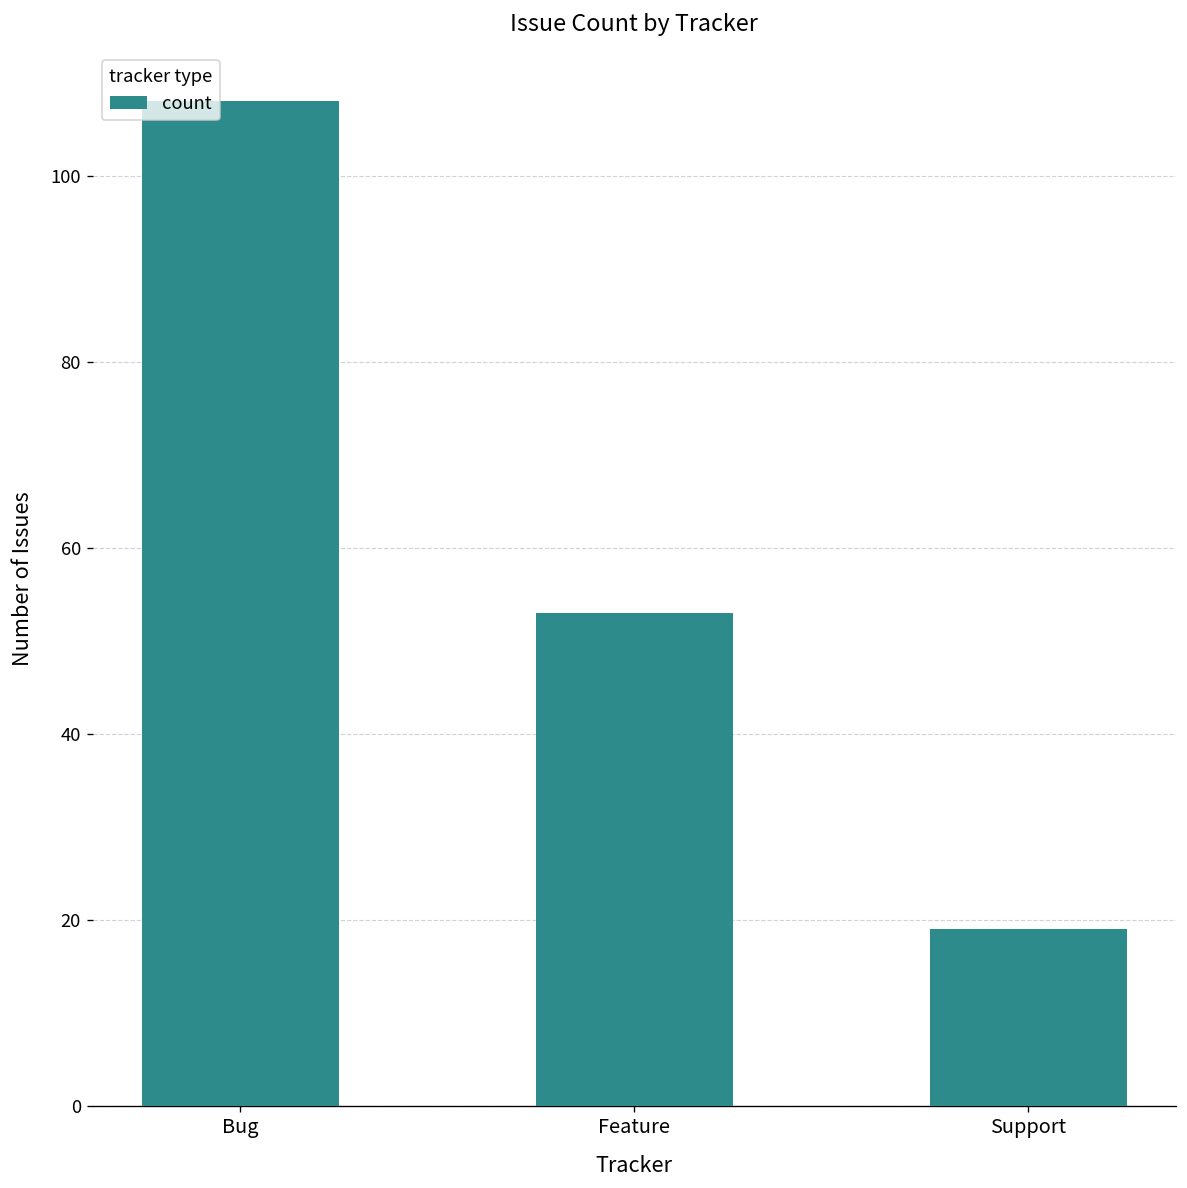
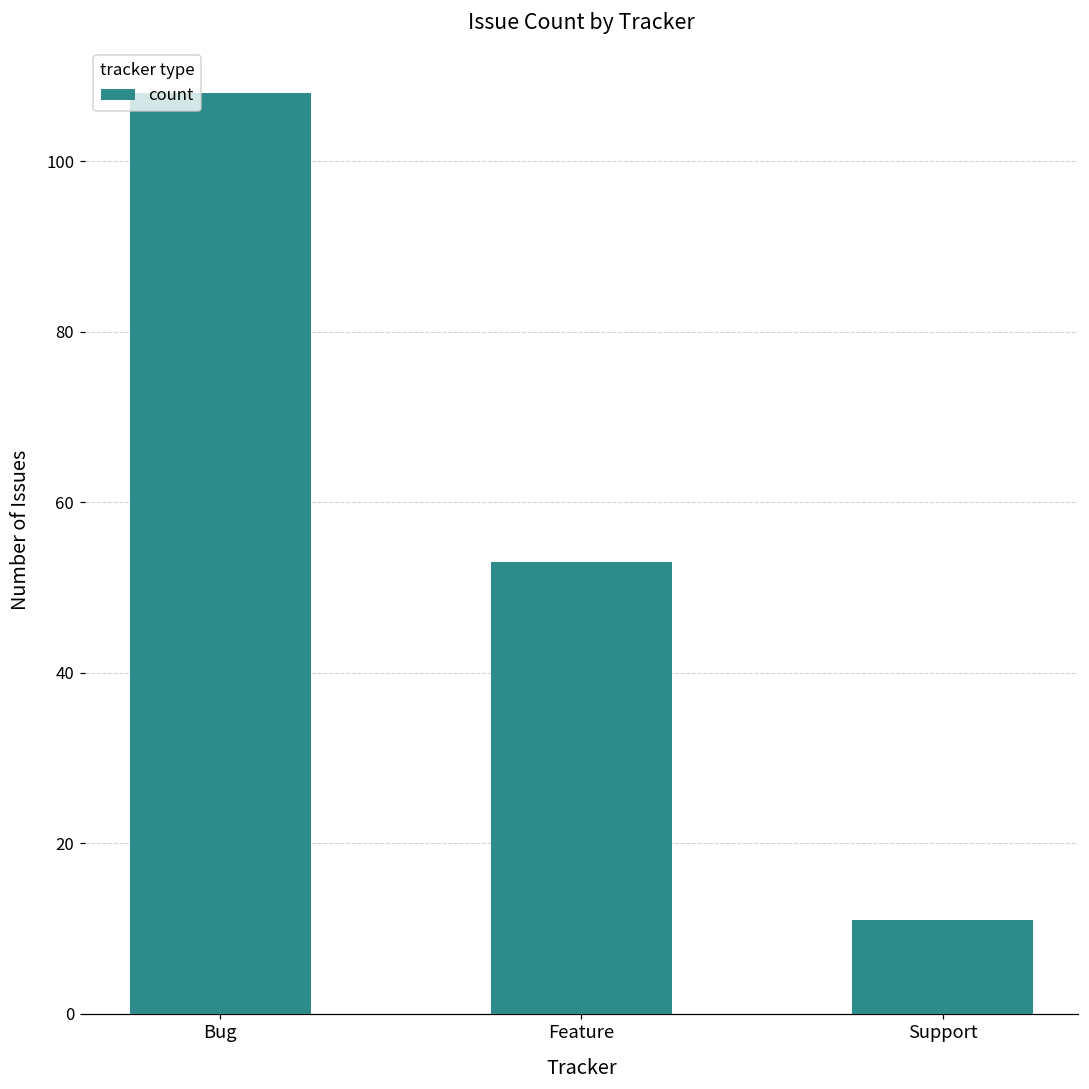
Support: 19 -> 11
